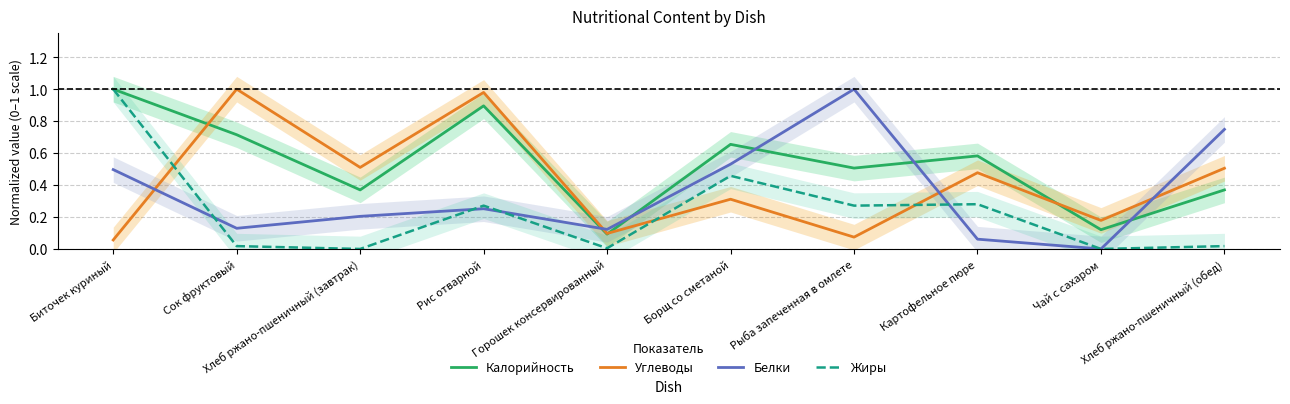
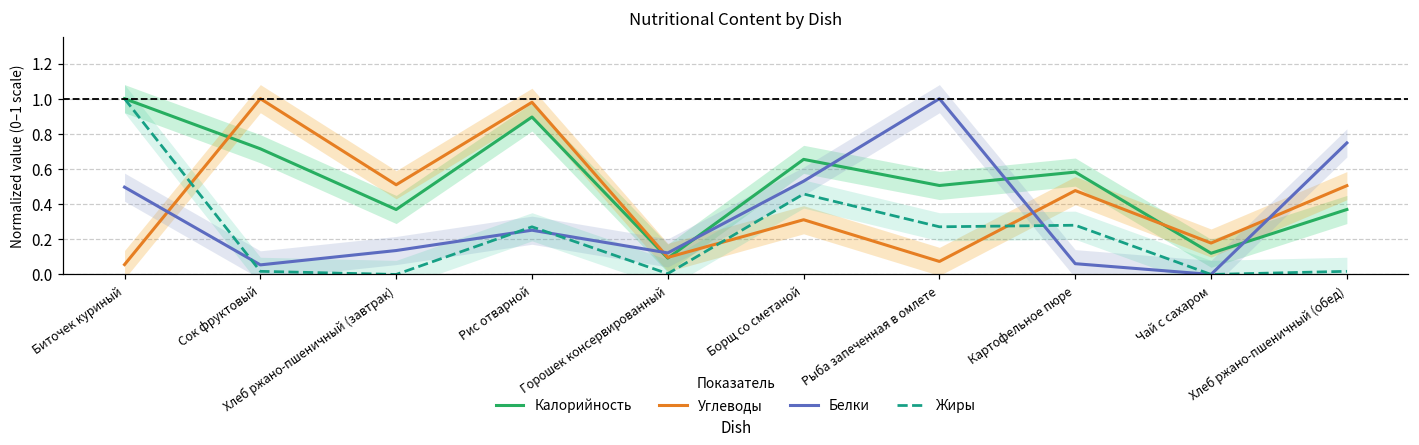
Белки, Сок фруктовый: 0.13 -> 0.05
Белки, Хлеб ржано-пшеничный (завтрак): 0.20 -> 0.14
